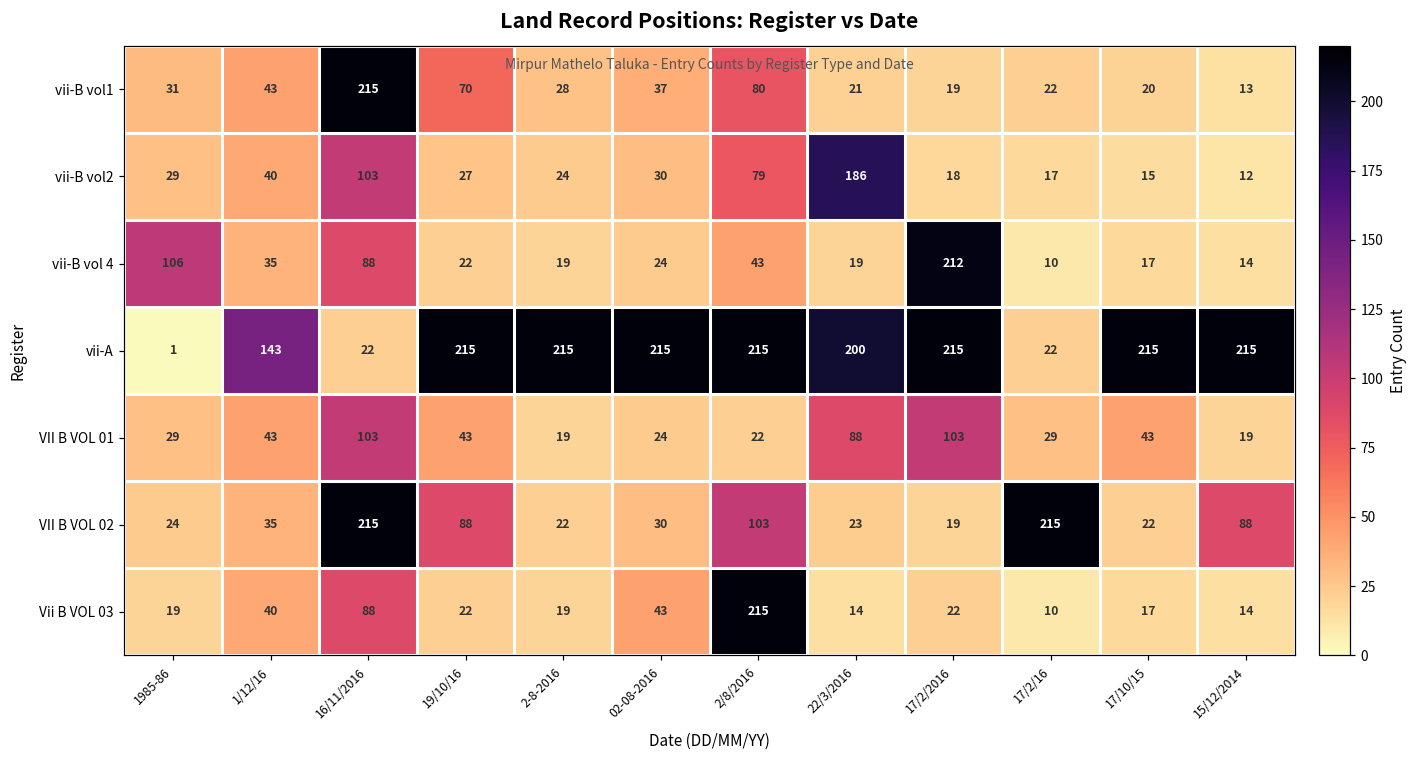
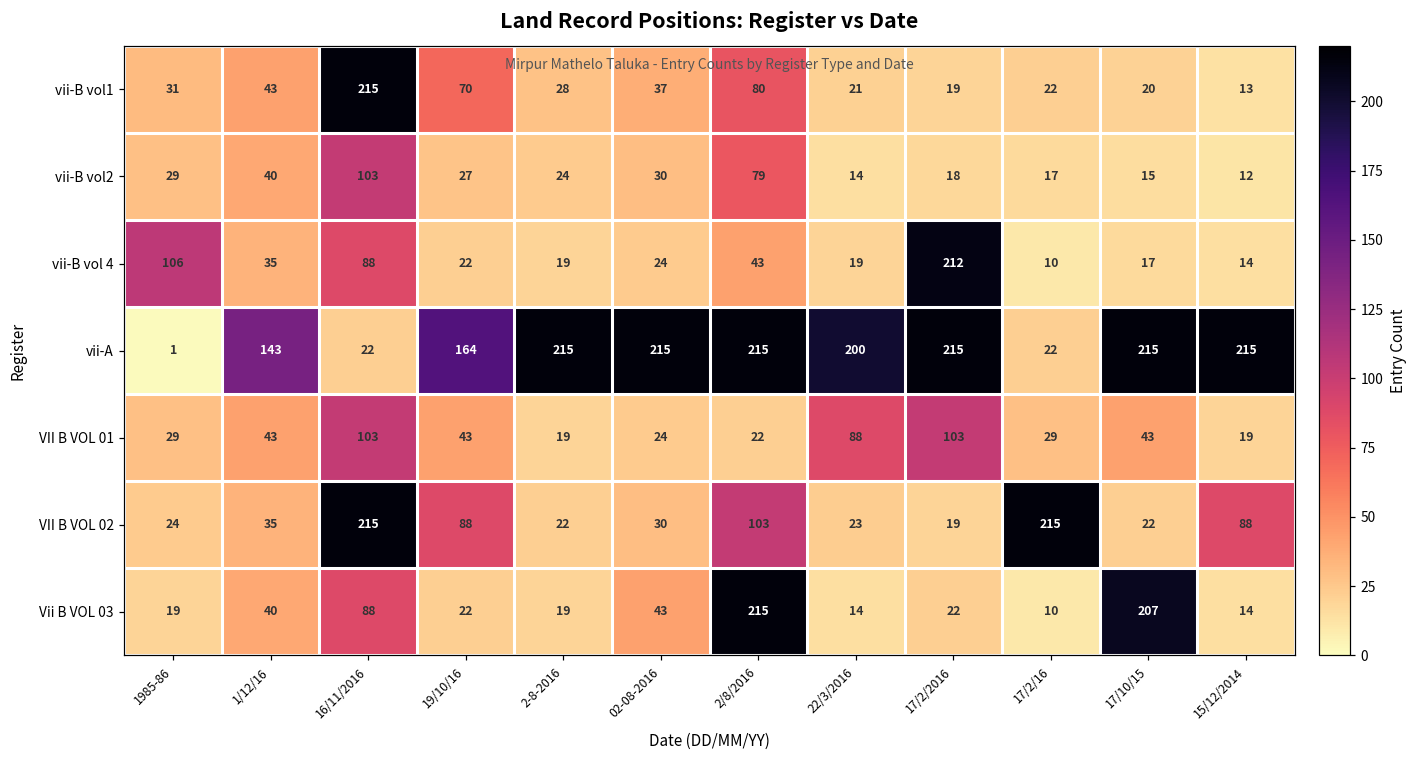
vii-B vol2, 22/3/2016: 186 -> 14
vii-A, 19/10/16: 215 -> 164
Vii B VOL 03, 17/10/15: 17 -> 207
